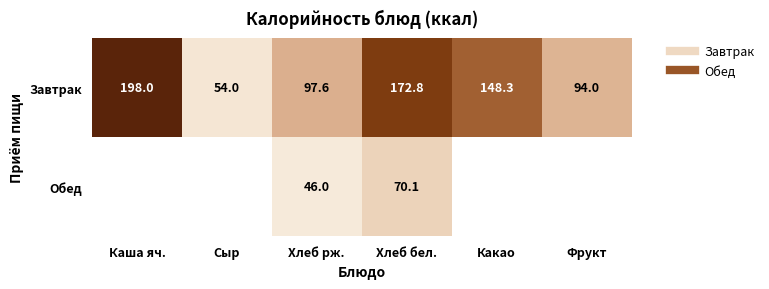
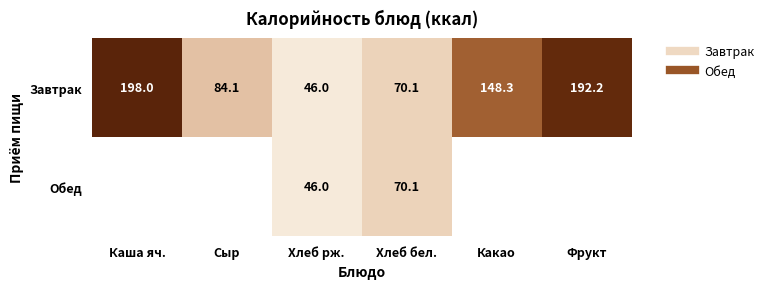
Завтрак, Сыр: 54.0 -> 84.1
Завтрак, Хлеб рж.: 97.6 -> 46.0
Завтрак, Хлеб бел.: 172.8 -> 70.1
Завтрак, Фрукт: 94.0 -> 192.2
